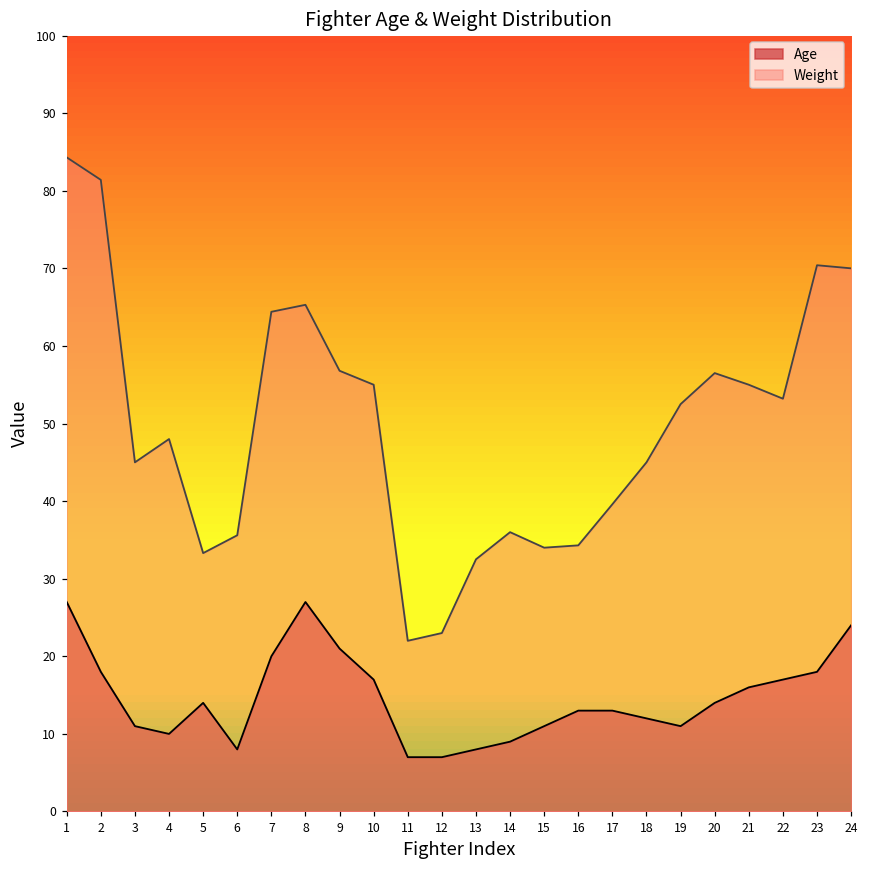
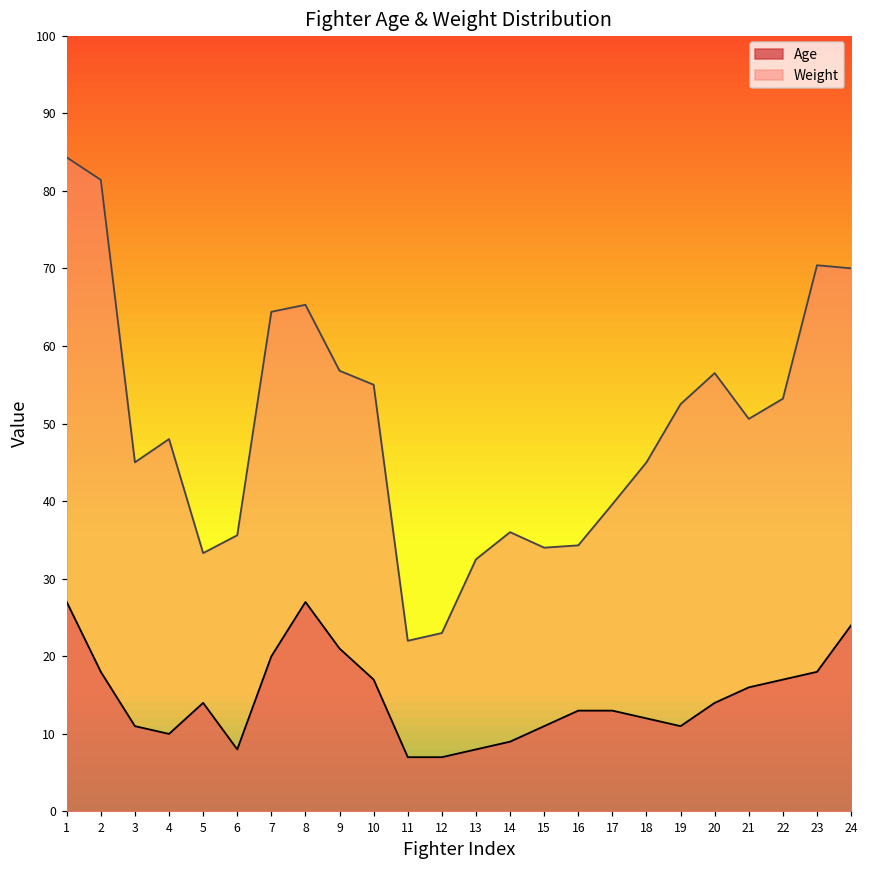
Weight, 21: 55 -> 51
